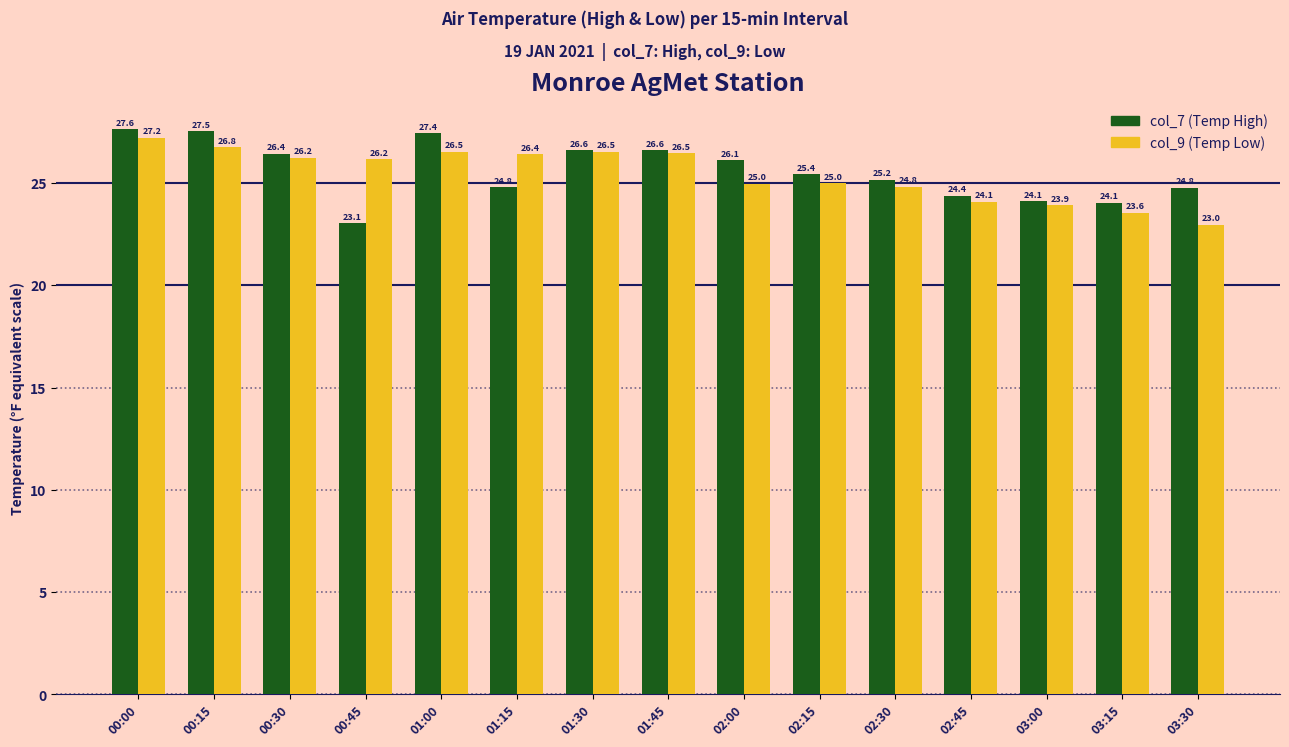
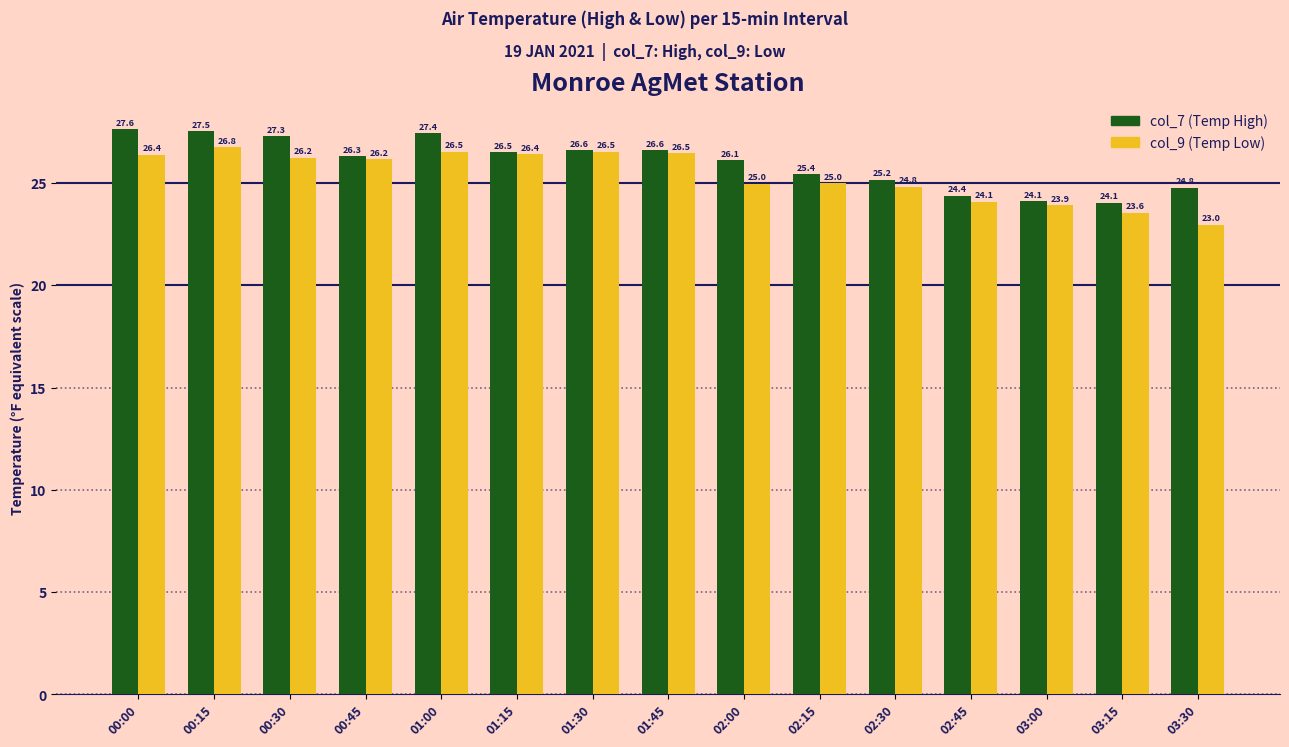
col_9 (Temp Low), 00:00: 27.2 -> 26.4
col_7 (Temp High), 00:30: 26.4 -> 27.3
col_7 (Temp High), 00:45: 23.1 -> 26.3
col_7 (Temp High), 01:15: 24.8 -> 26.5
